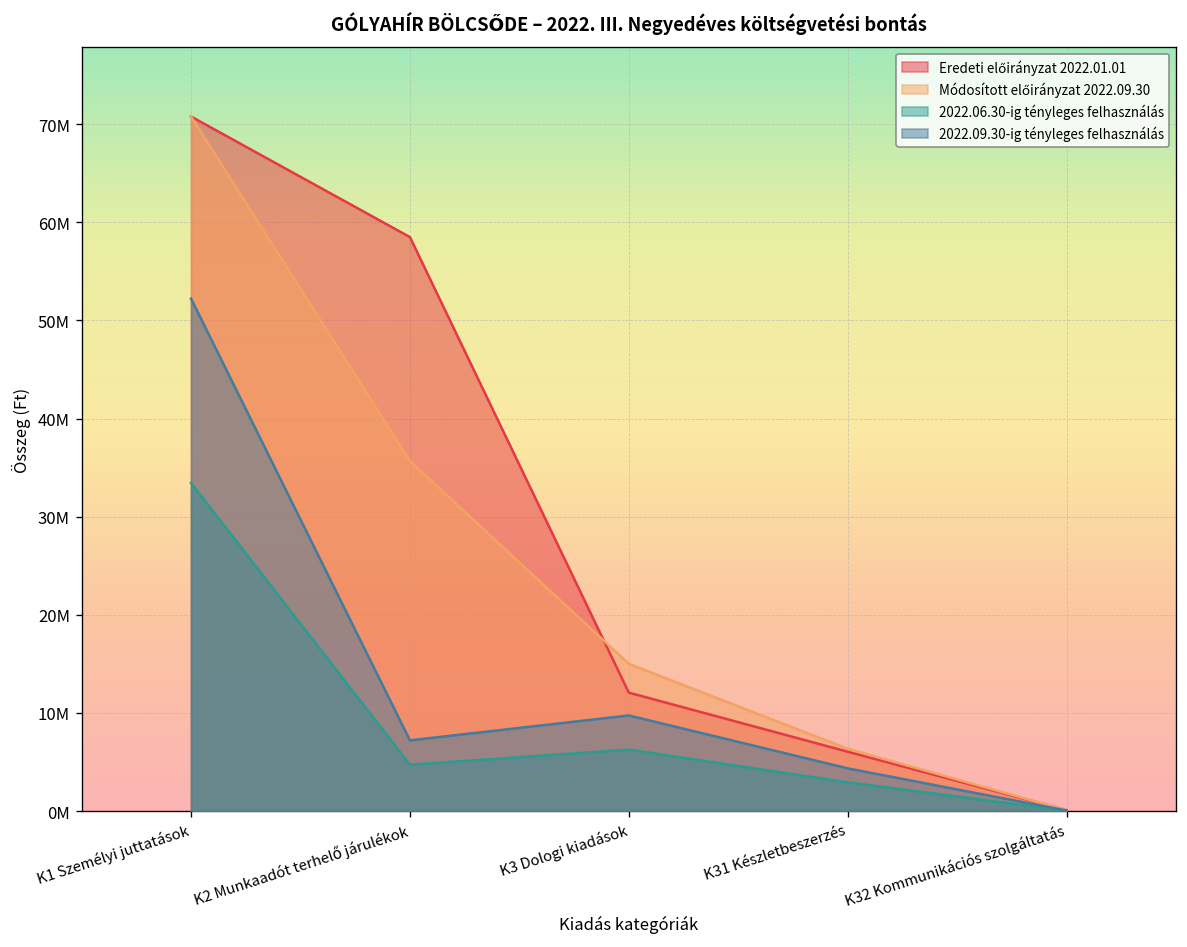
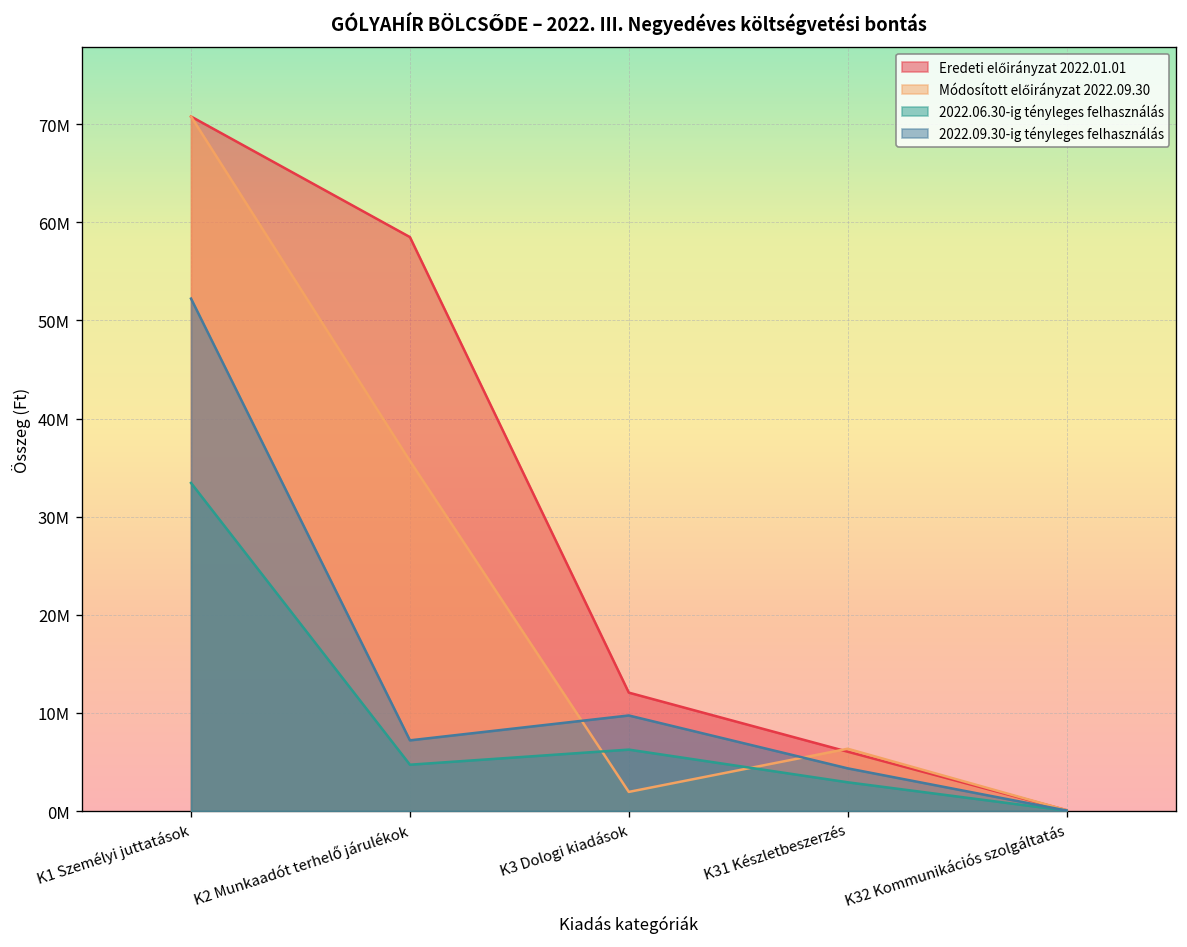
Módosított előirányzat 2022.09.30, K3 Dologi kiadások: 15000000 -> 2000000
